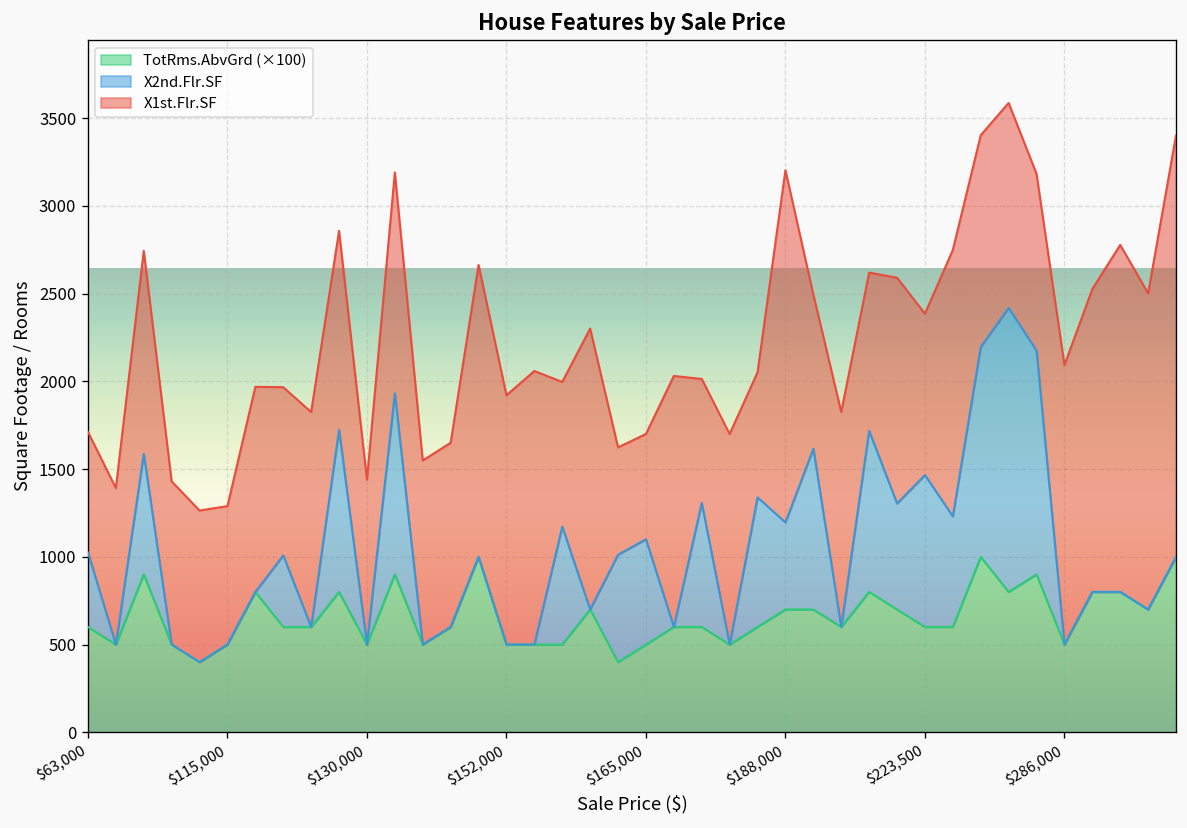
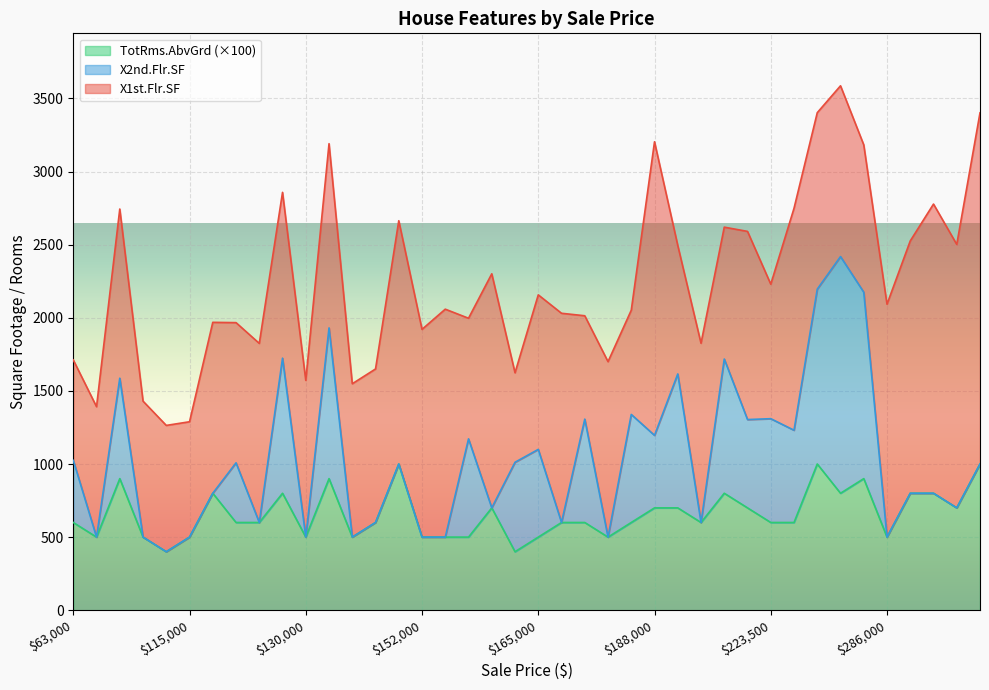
X1st.Flr.SF, $130,000: 940 -> 1070
X1st.Flr.SF, $165,000: 600 -> 1060
X2nd.Flr.SF, $223,500: 870 -> 710
